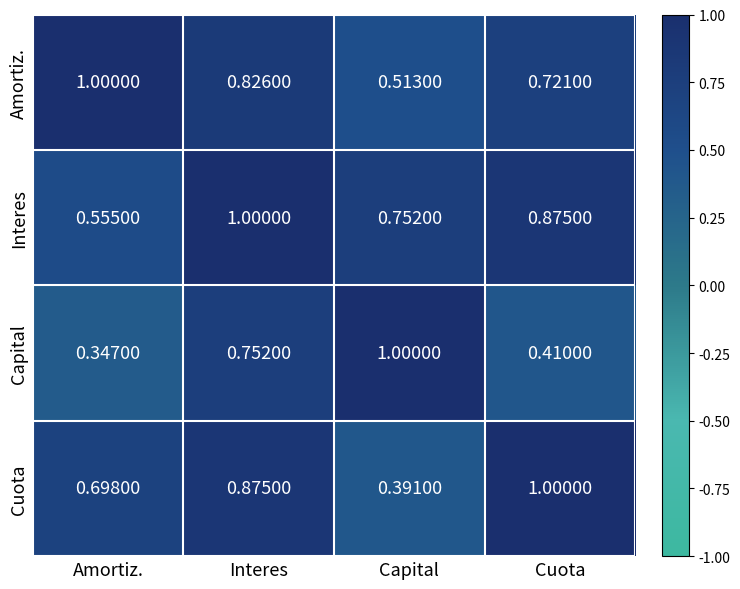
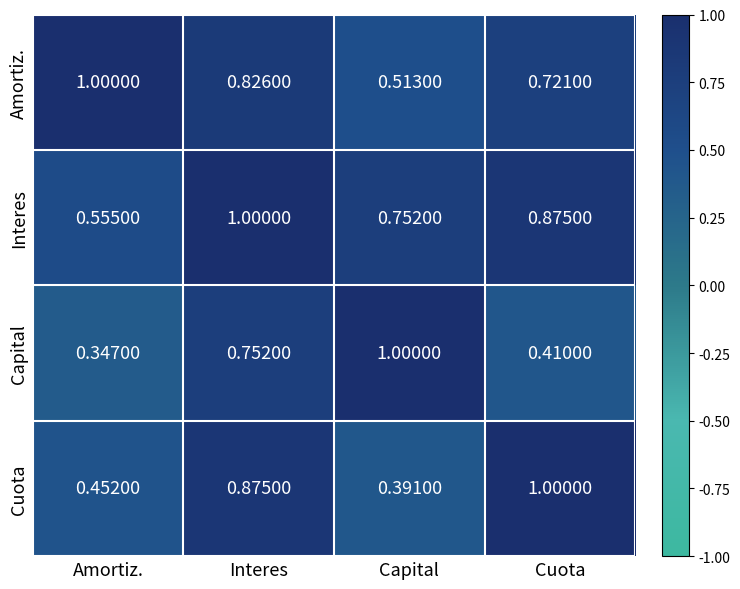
Cuota, Amortiz.: 0.69800 -> 0.45200
